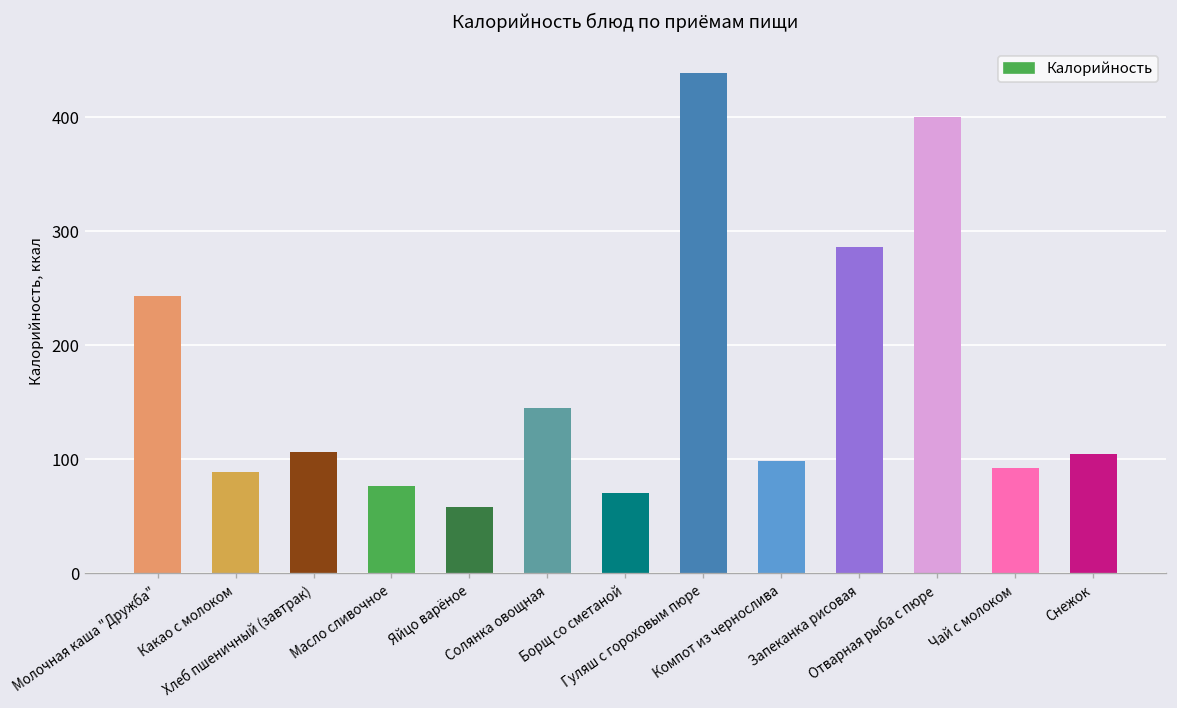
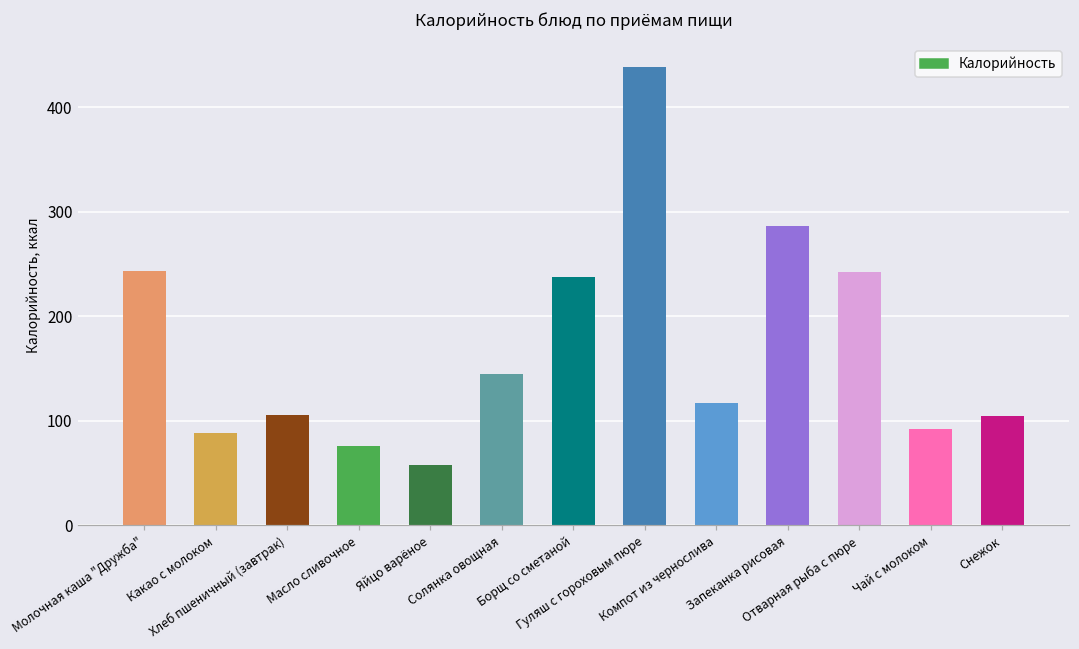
Борщ со сметаной: 70 -> 240
Компот из чернослива: 100 -> 120
Отварная рыба с пюре: 400 -> 240
